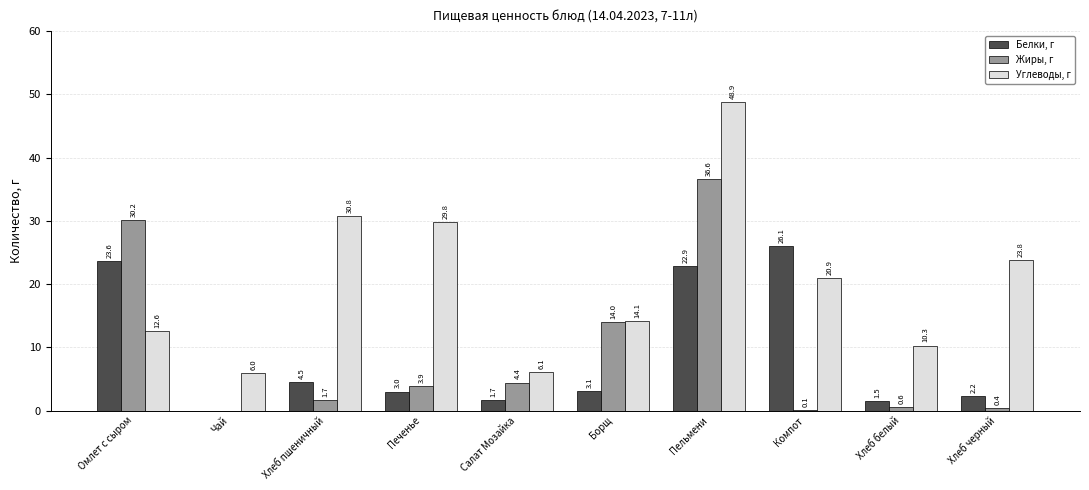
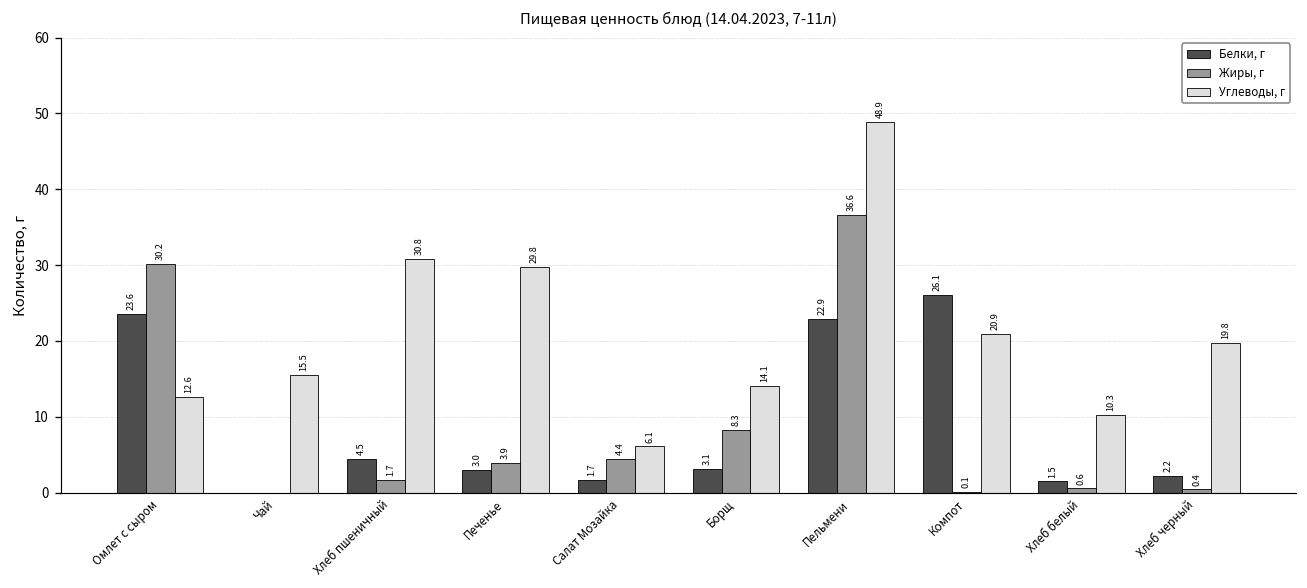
Углеводы, г, Чай: 6.0 -> 15.5
Жиры, г, Борщ: 14.0 -> 8.3
Углеводы, г, Хлеб черный: 23.8 -> 19.8
